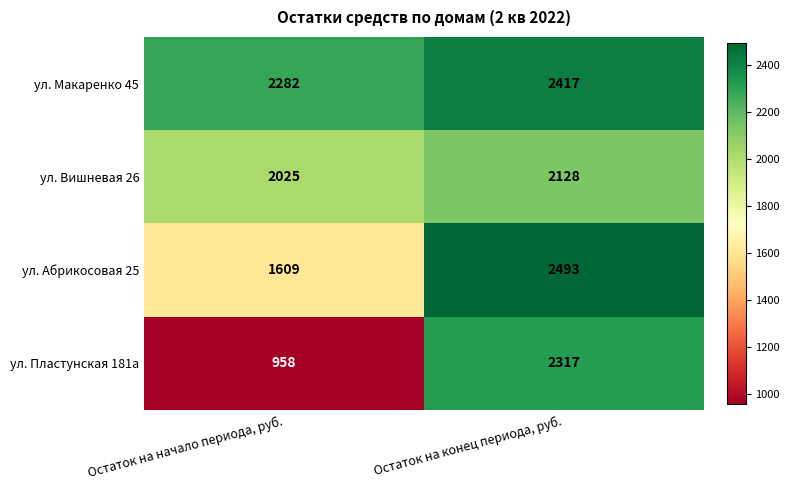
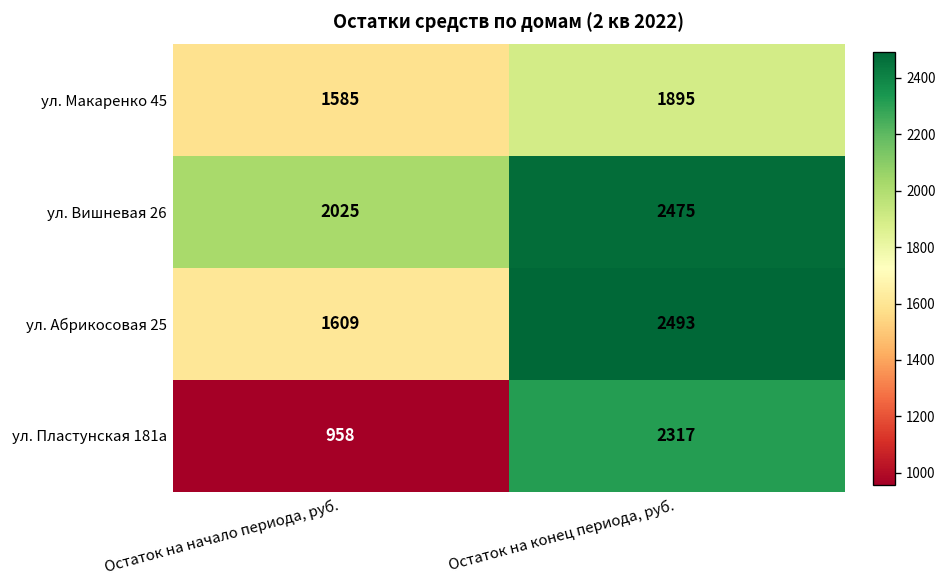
ул. Макаренко 45, Остаток на начало периода, руб.: 2282 -> 1585
ул. Макаренко 45, Остаток на конец периода, руб.: 2417 -> 1895
ул. Вишневая 26, Остаток на конец периода, руб.: 2128 -> 2475
